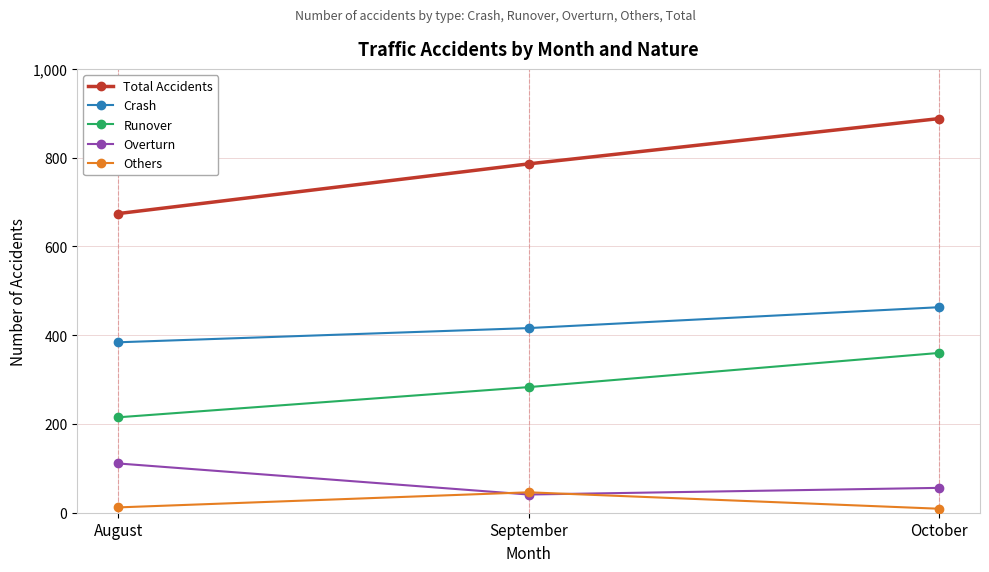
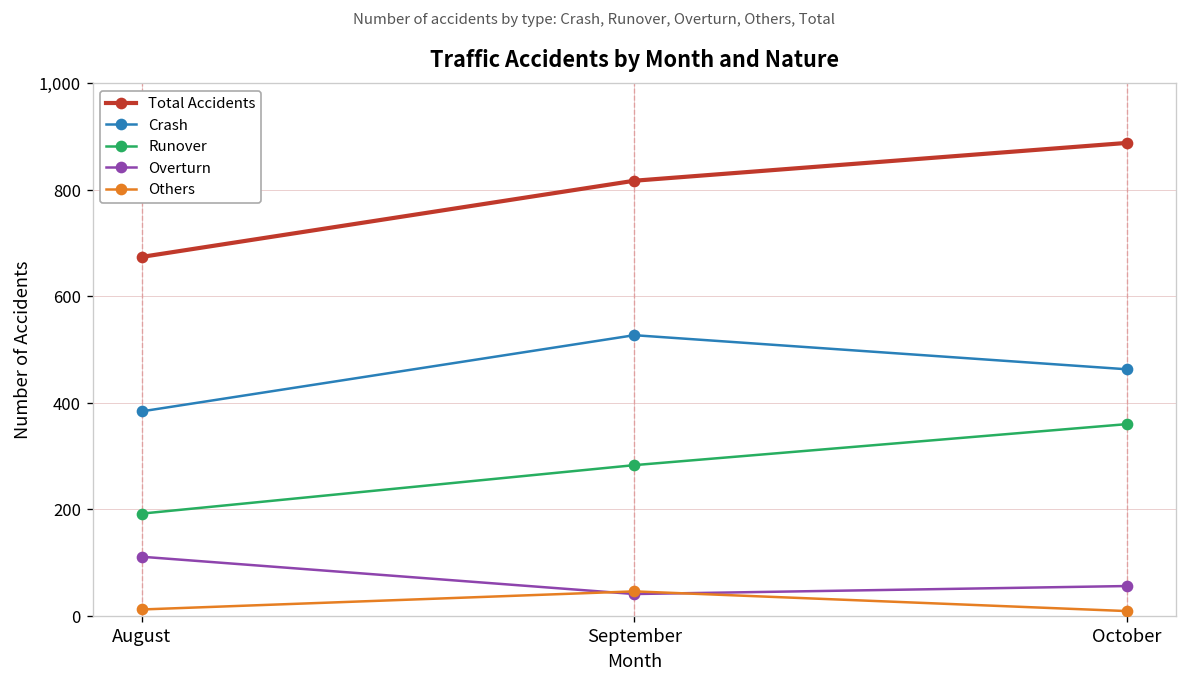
Runover, August: 220 -> 190
Total Accidents, September: 790 -> 820
Crash, September: 420 -> 530
